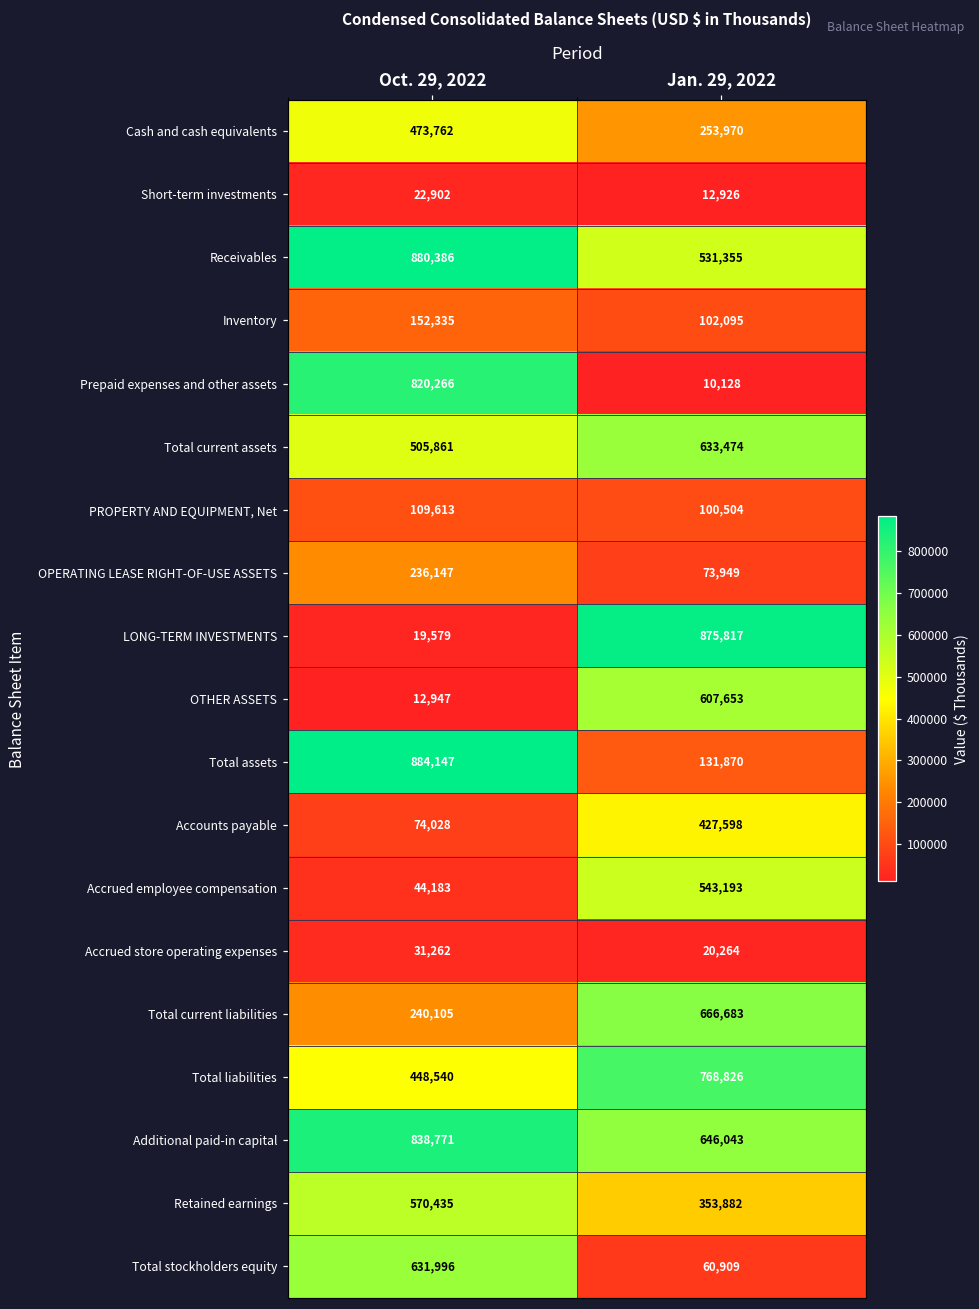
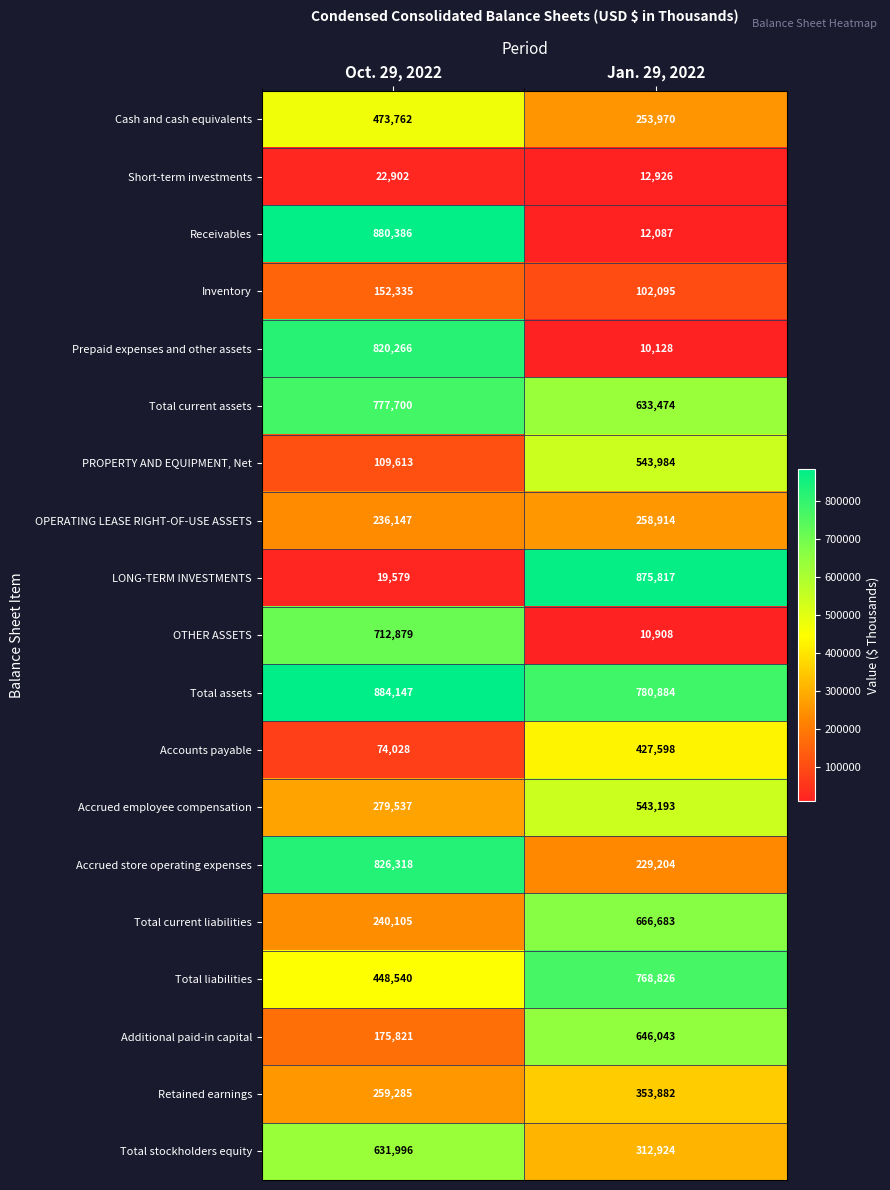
Receivables, Jan. 29, 2022: 531,355 -> 12,087
Total current assets, Oct. 29, 2022: 505,861 -> 777,700
PROPERTY AND EQUIPMENT, Net, Jan. 29, 2022: 100,504 -> 543,984
OPERATING LEASE RIGHT-OF-USE ASSETS, Jan. 29, 2022: 73,949 -> 258,914
OTHER ASSETS, Oct. 29, 2022: 12,947 -> 712,879
OTHER ASSETS, Jan. 29, 2022: 607,653 -> 10,908
Total assets, Jan. 29, 2022: 131,870 -> 780,884
Accrued employee compensation, Oct. 29, 2022: 44,183 -> 279,537
Accrued store operating expenses, Oct. 29, 2022: 31,262 -> 826,318
Accrued store operating expenses, Jan. 29, 2022: 20,264 -> 229,204
Additional paid-in capital, Oct. 29, 2022: 838,771 -> 175,821
Retained earnings, Oct. 29, 2022: 570,435 -> 259,285
Total stockholders equity, Jan. 29, 2022: 60,909 -> 312,924
